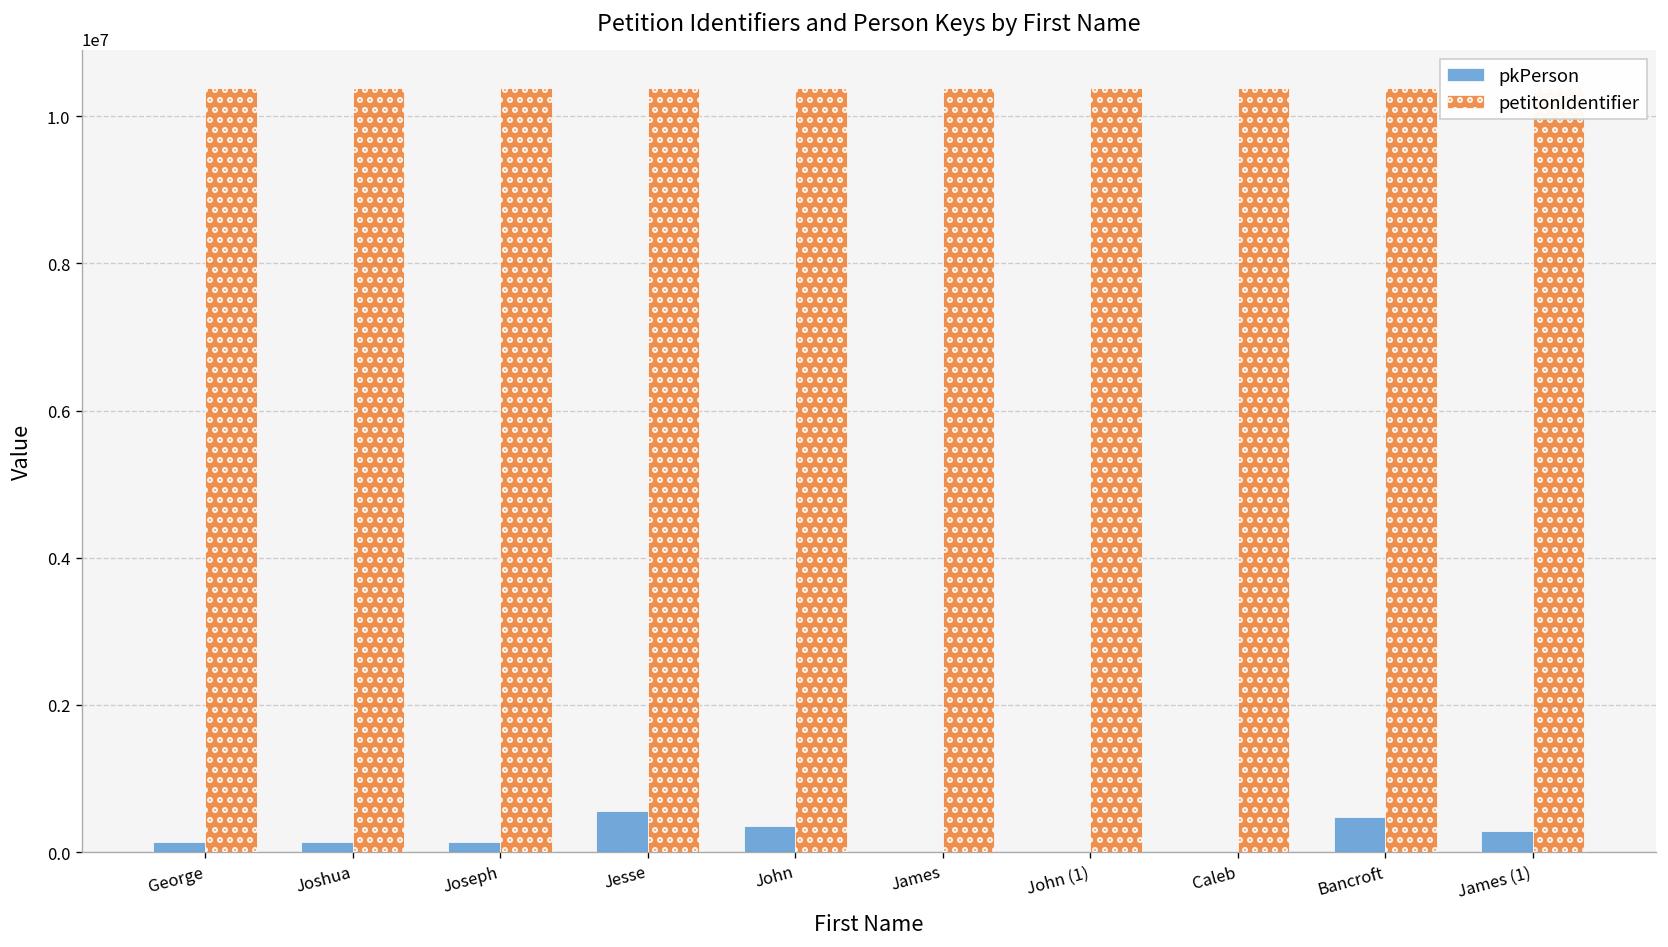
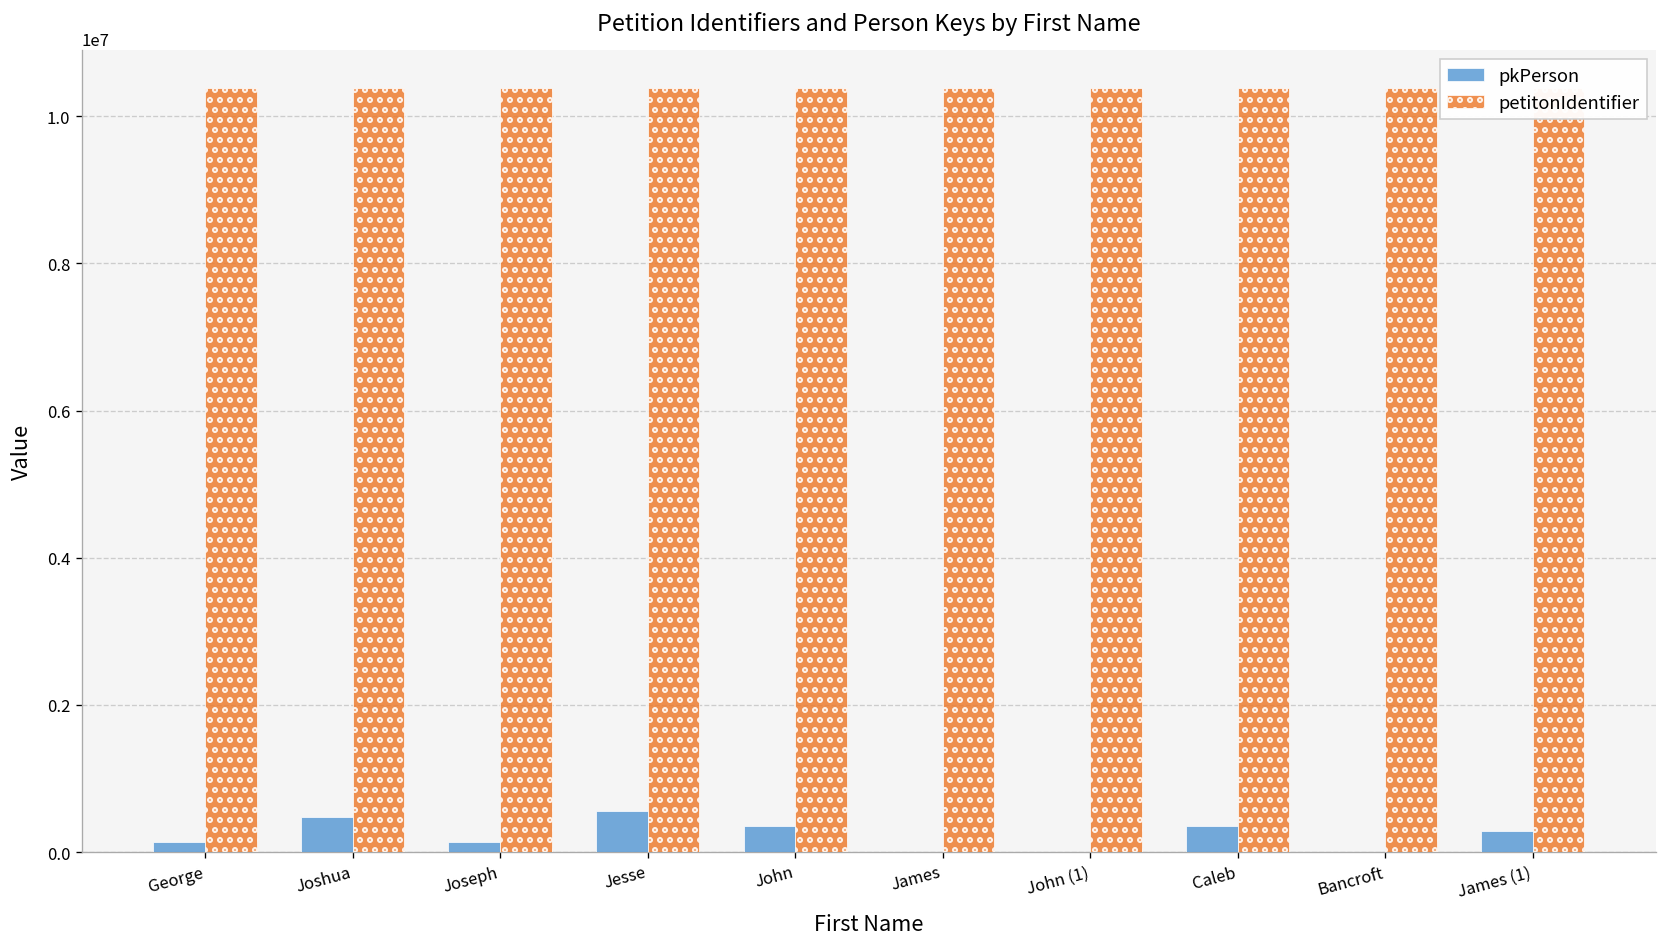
pkPerson, Joshua: 100000 -> 500000
pkPerson, Caleb: 0 -> 400000
pkPerson, Bancroft: 500000 -> 0
